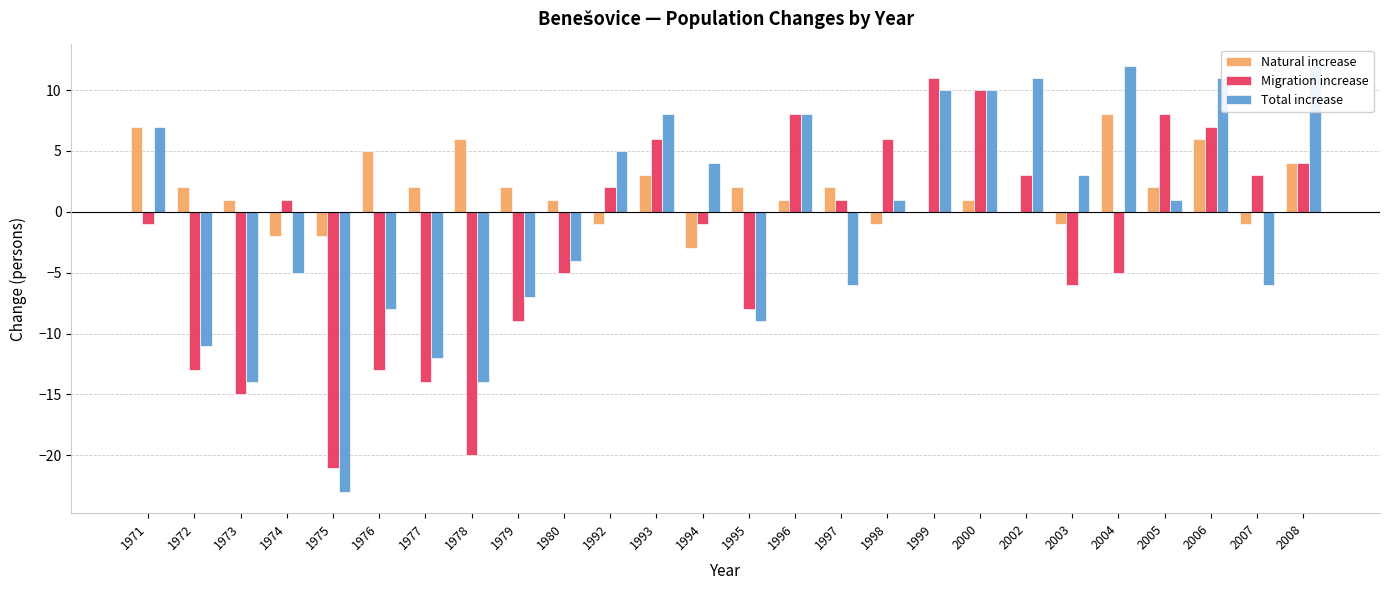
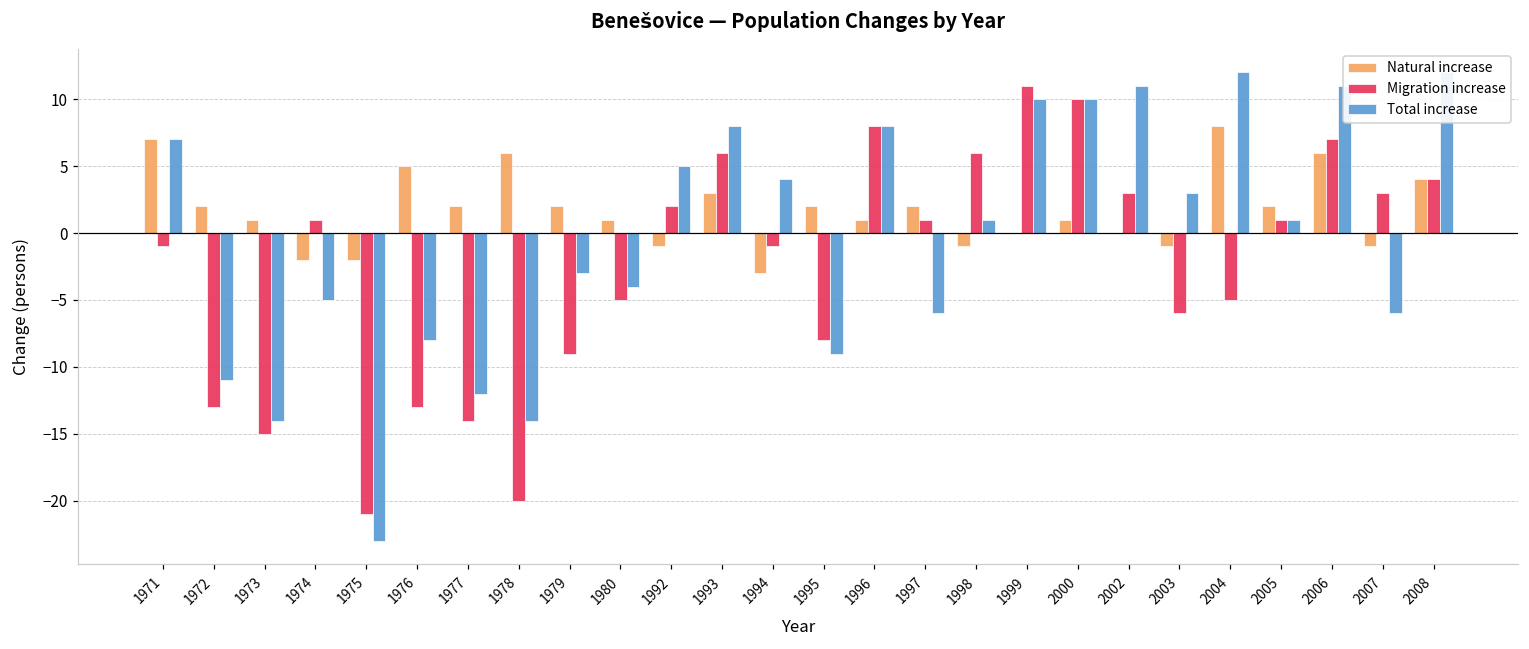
Total increase, 1979: -7 -> -3
Migration increase, 2005: 8 -> 1
